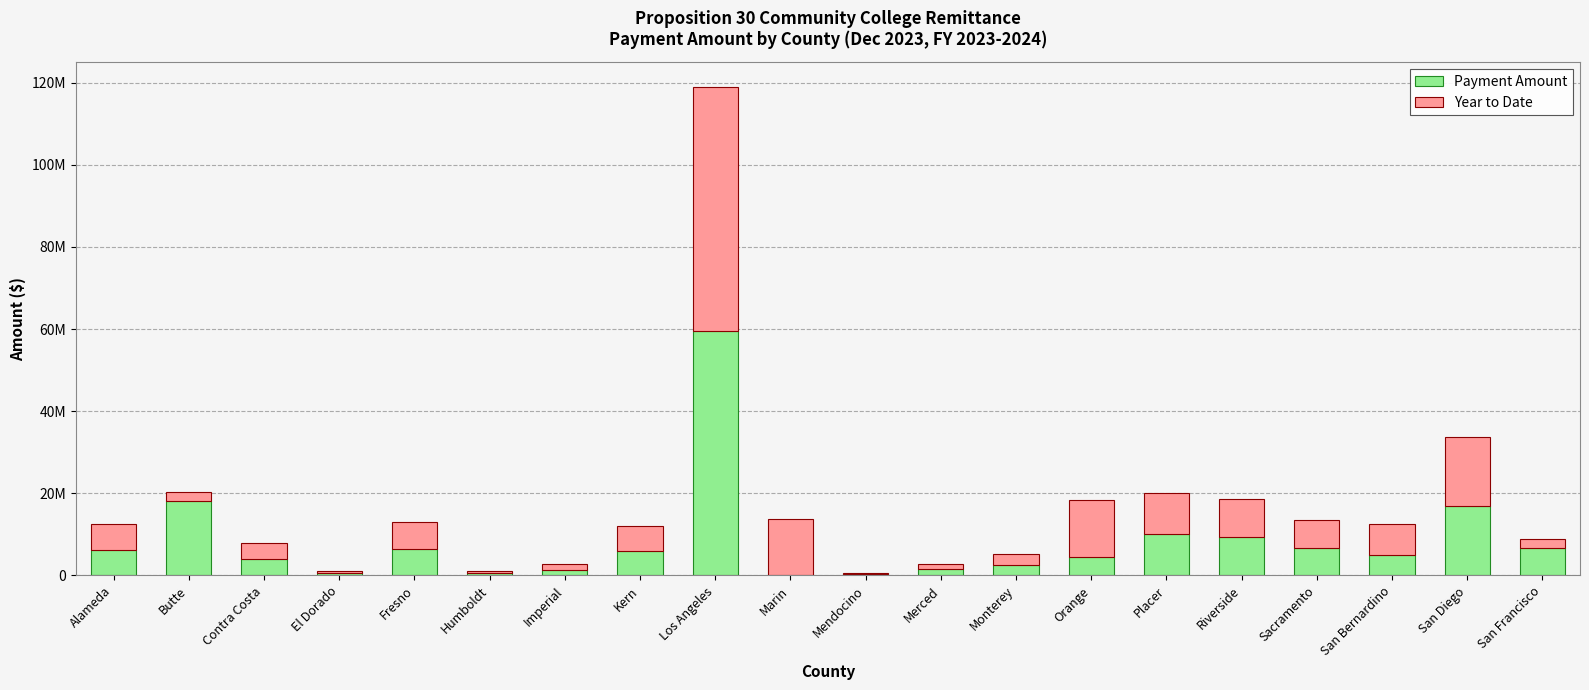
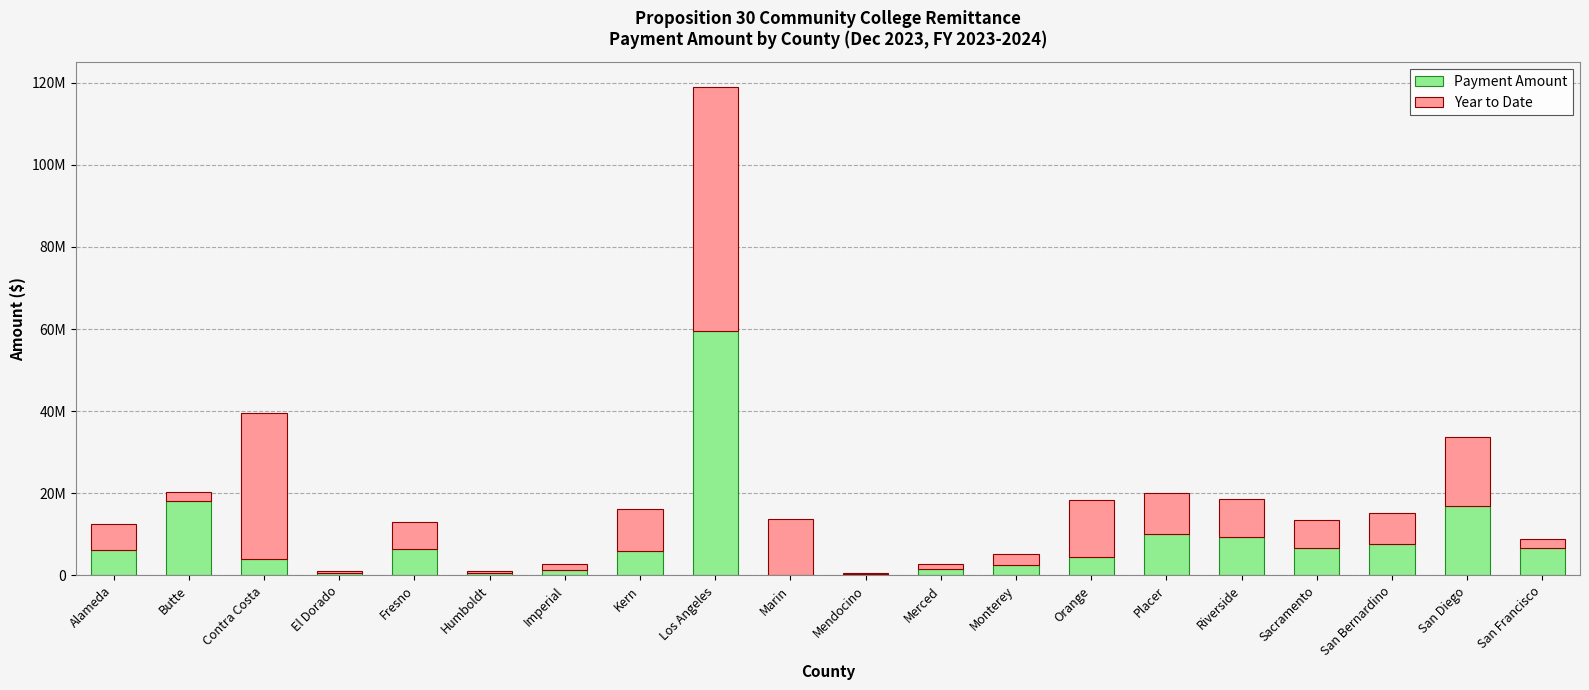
Year to Date, Contra Costa: 4000000 -> 36000000
Year to Date, Kern: 6000000 -> 10000000
Payment Amount, San Bernardino: 5000000 -> 8000000
